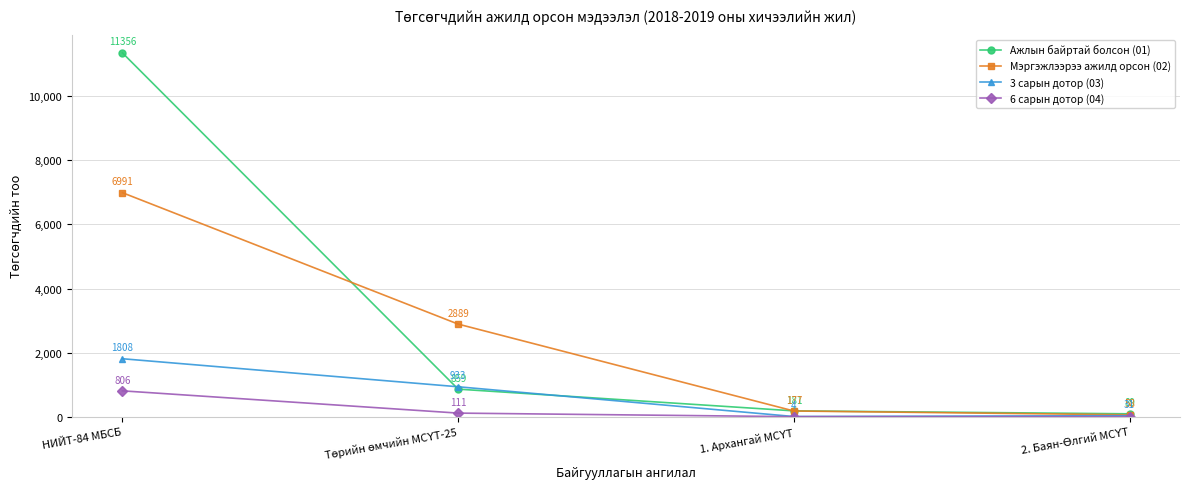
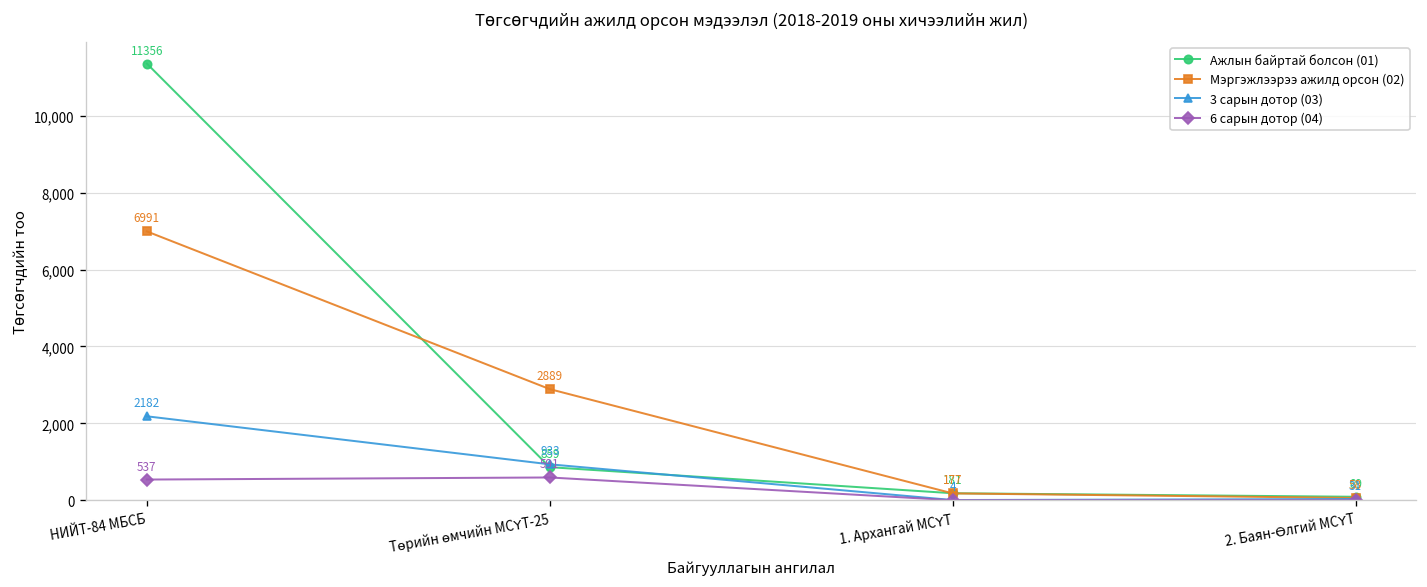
3 сарын дотор (03), НИЙТ-84 МБСБ: 1808 -> 2182
6 сарын дотор (04), НИЙТ-84 МБСБ: 806 -> 537
6 сарын дотор (04), Төрийн өмчийн МСҮТ-25: 111 -> 591
